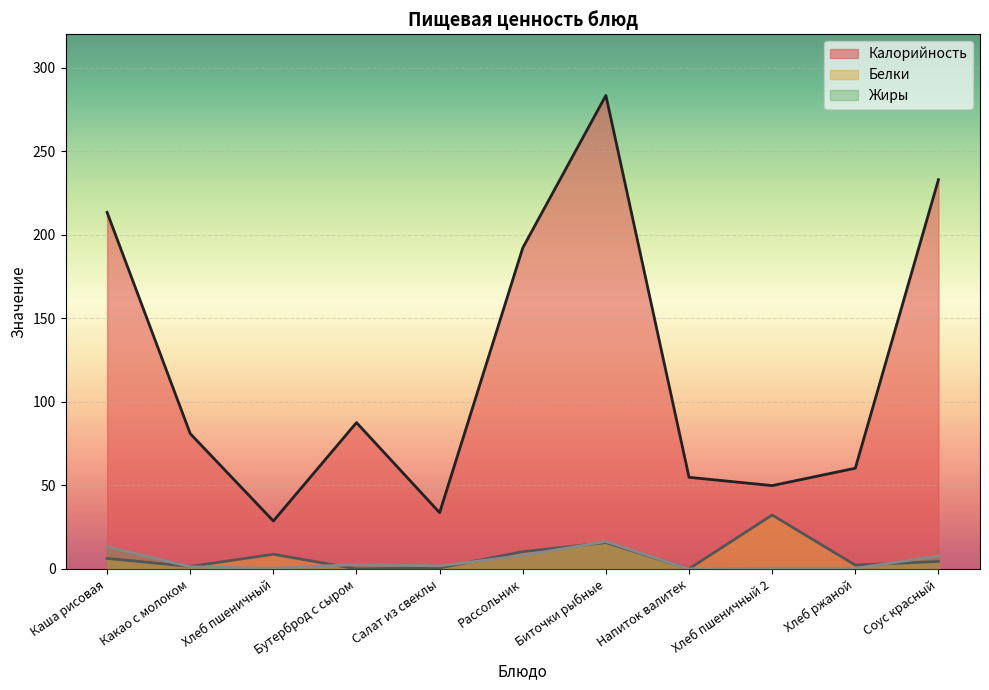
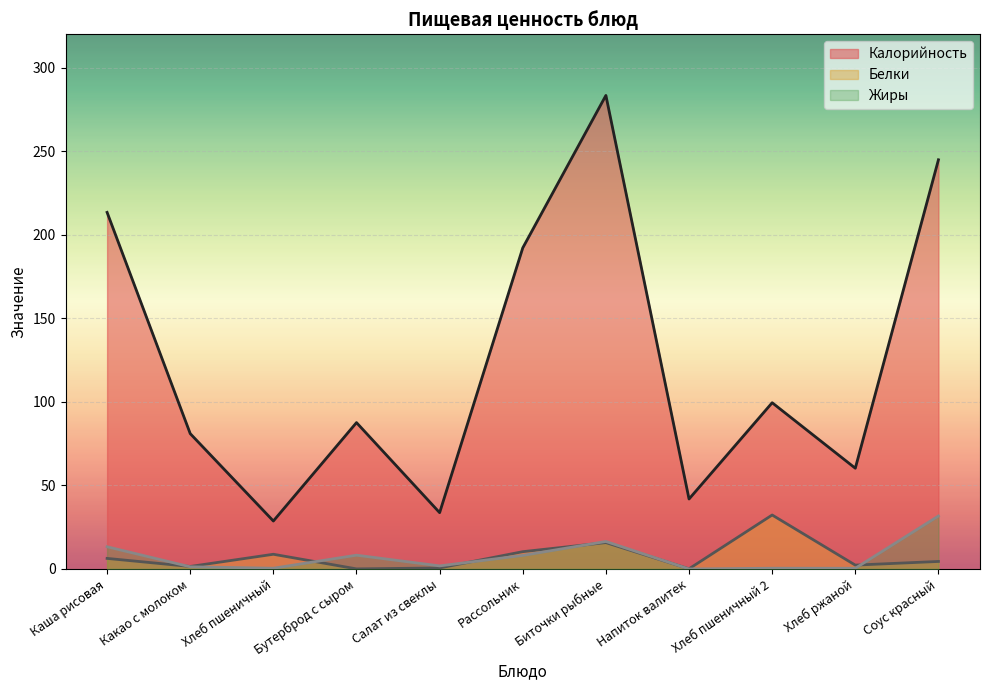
Жиры, Бутерброд с сыром: 3 -> 8
Калорийность, Напиток валитек: 55 -> 42
Калорийность, Хлеб пшеничный 2: 50 -> 100
Калорийность, Соус красный: 233 -> 245
Жиры, Соус красный: 8 -> 32
